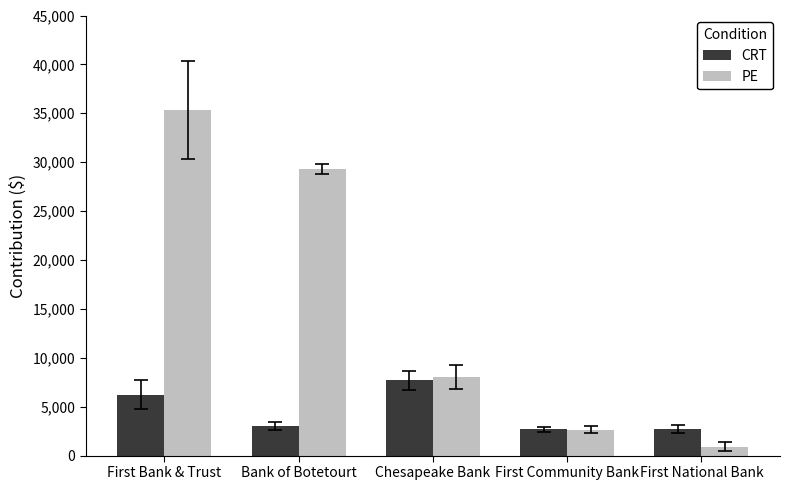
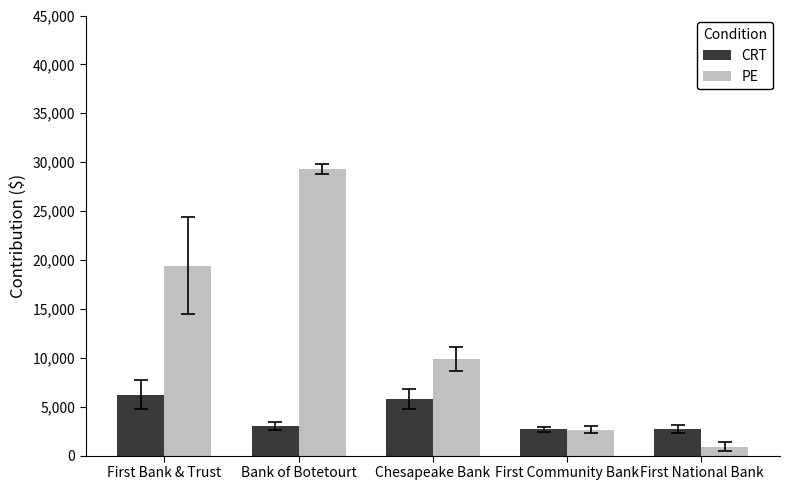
PE, First Bank & Trust: 35,000 -> 19,000
CRT, Chesapeake Bank: 8,000 -> 6,000
PE, Chesapeake Bank: 8,000 -> 10,000
